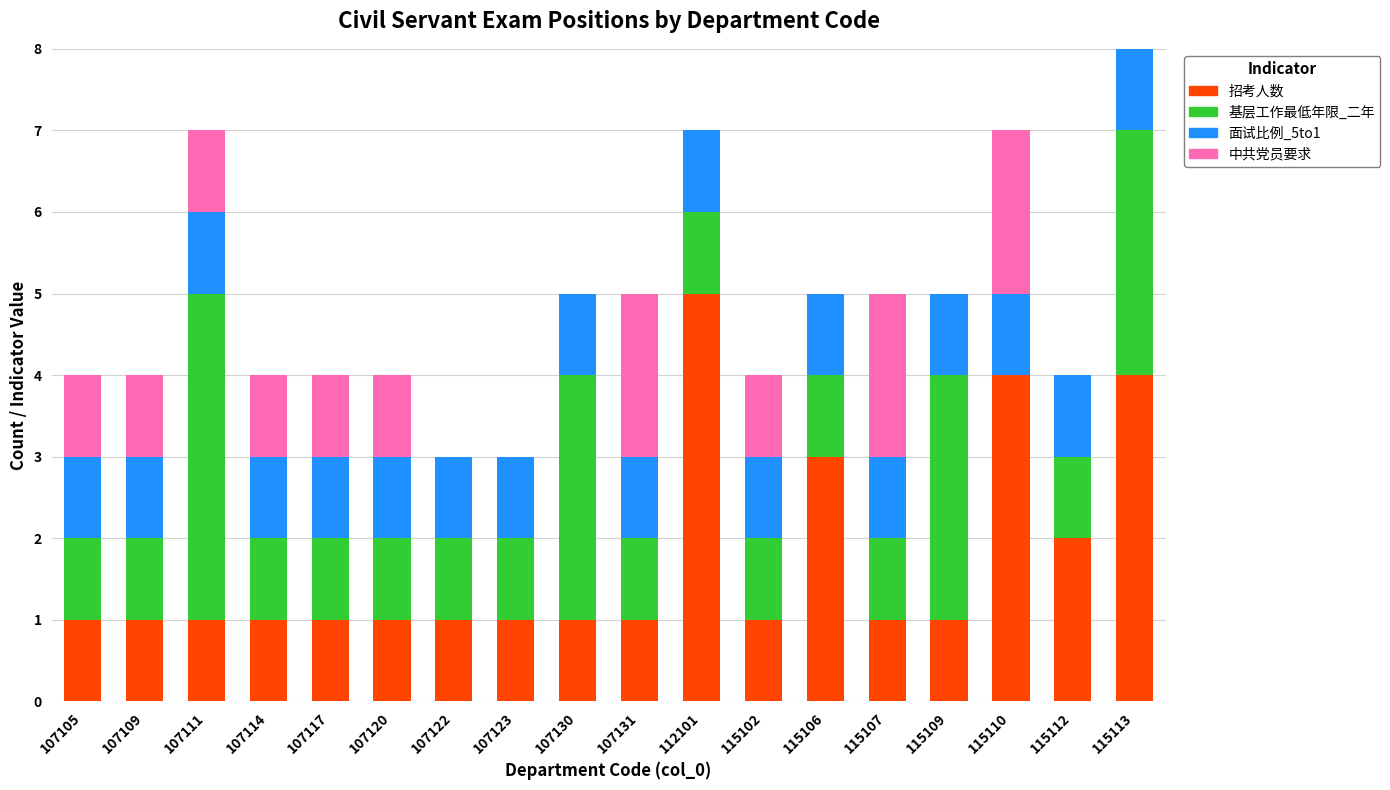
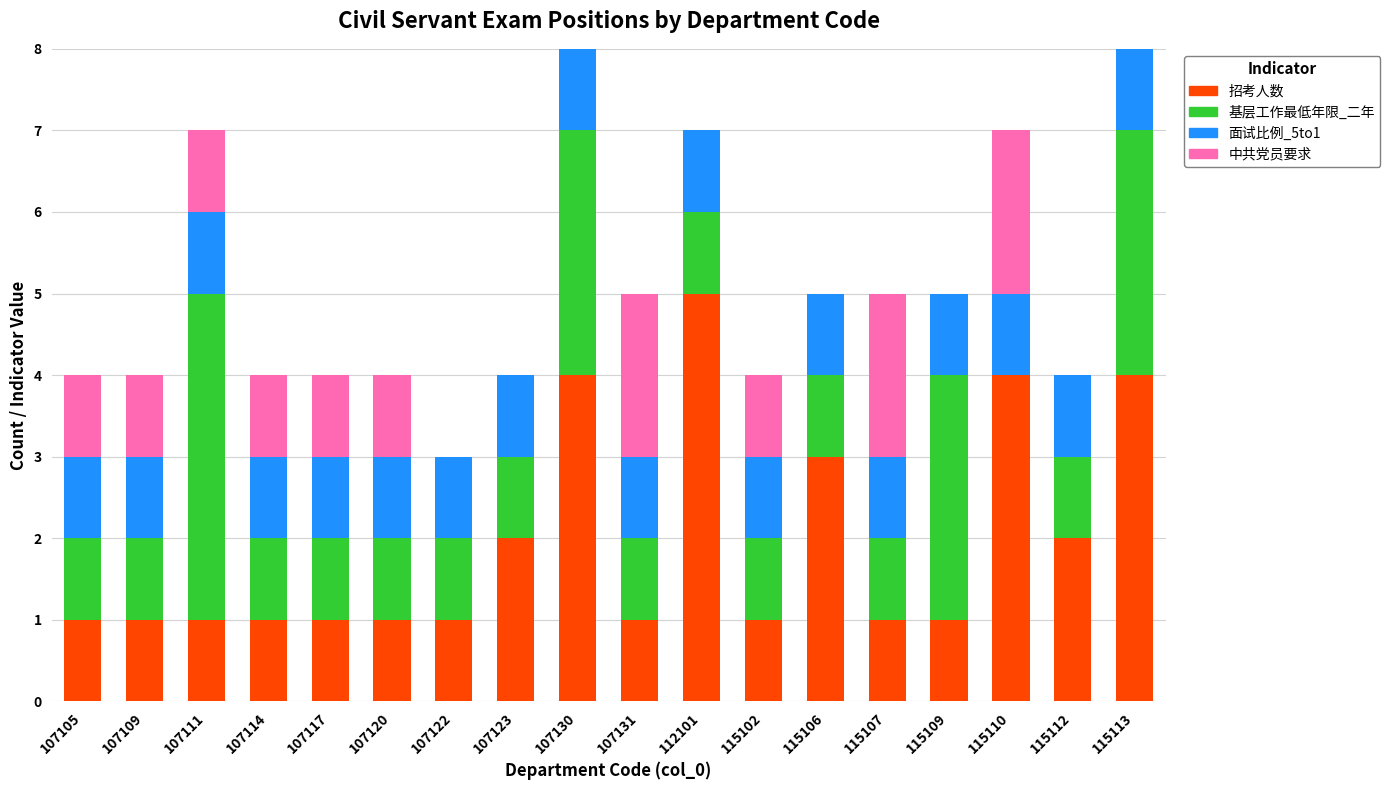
招考人数, 107123: 1 -> 2
招考人数, 107130: 1 -> 4
